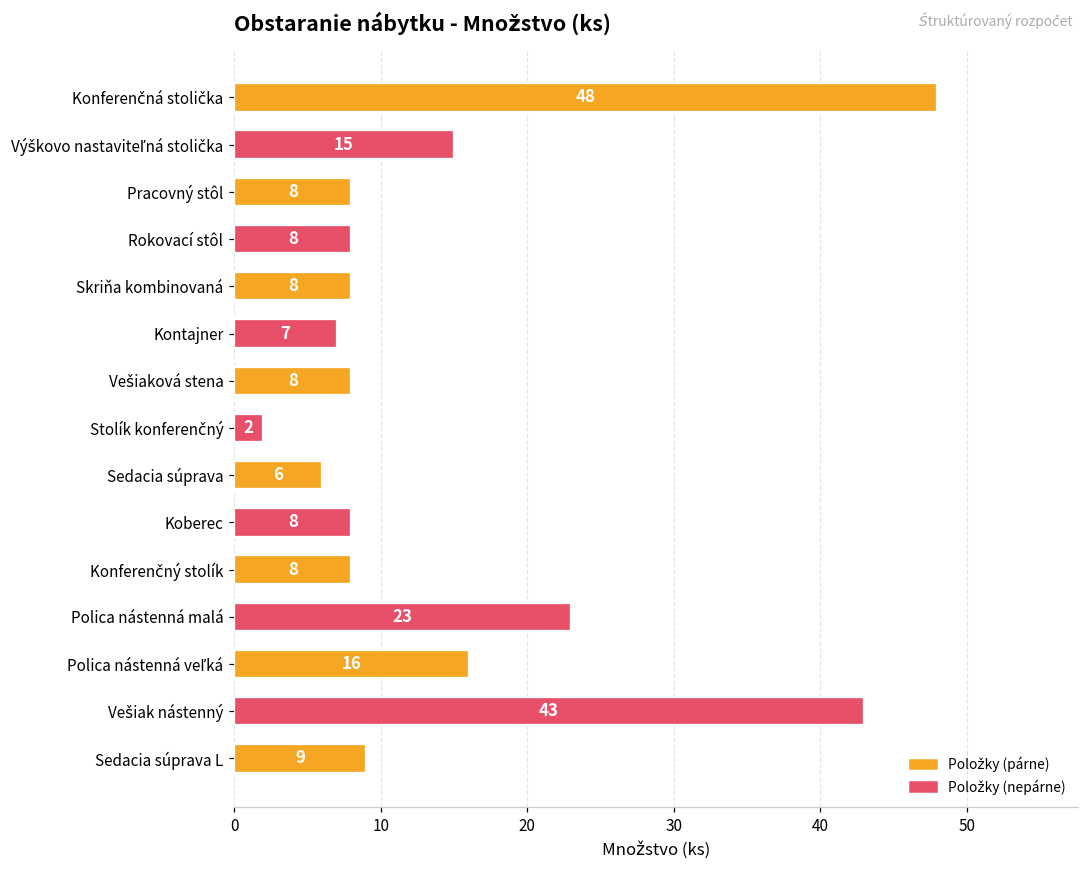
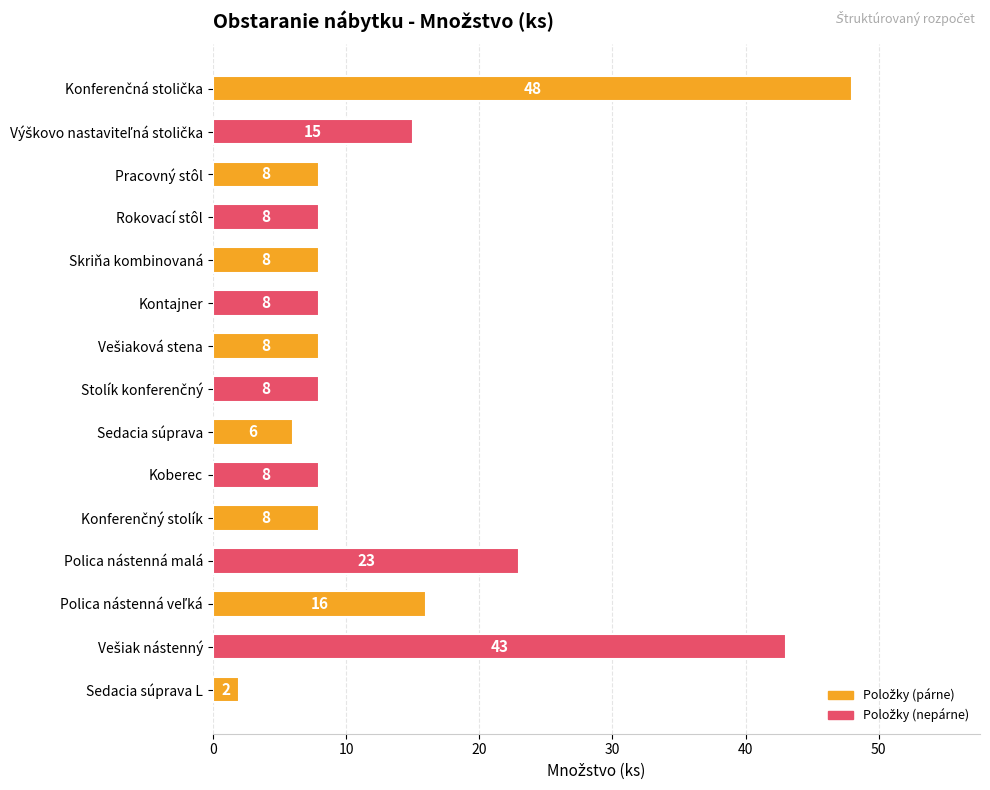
Kontajner: 7 -> 8
Stolík konferenčný: 2 -> 8
Sedacia súprava L: 9 -> 2
